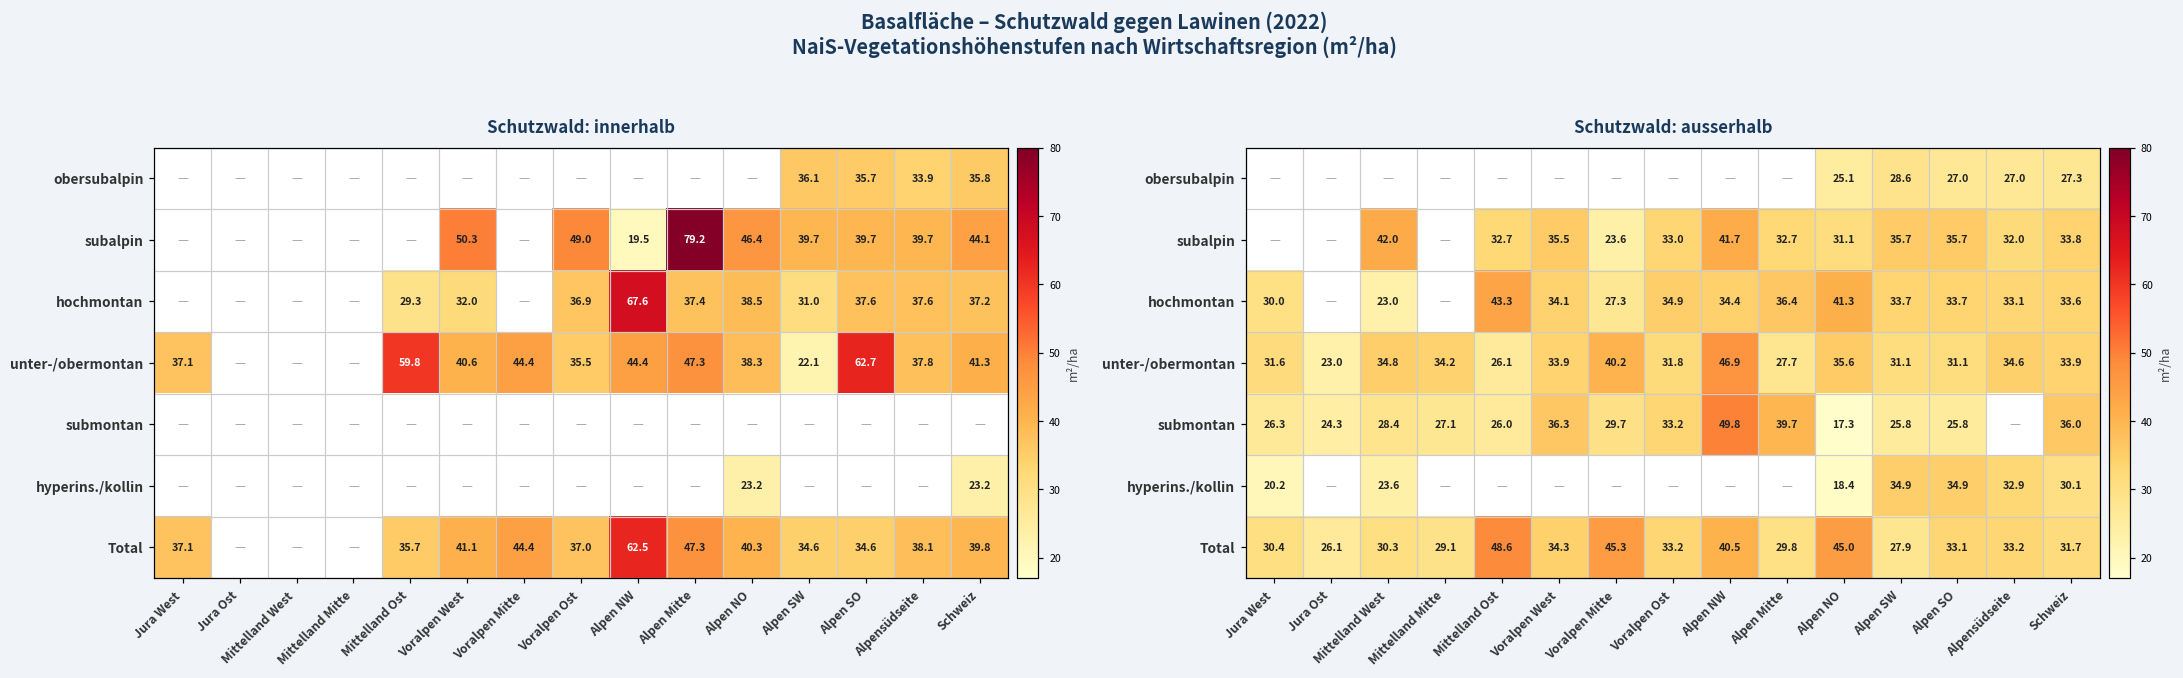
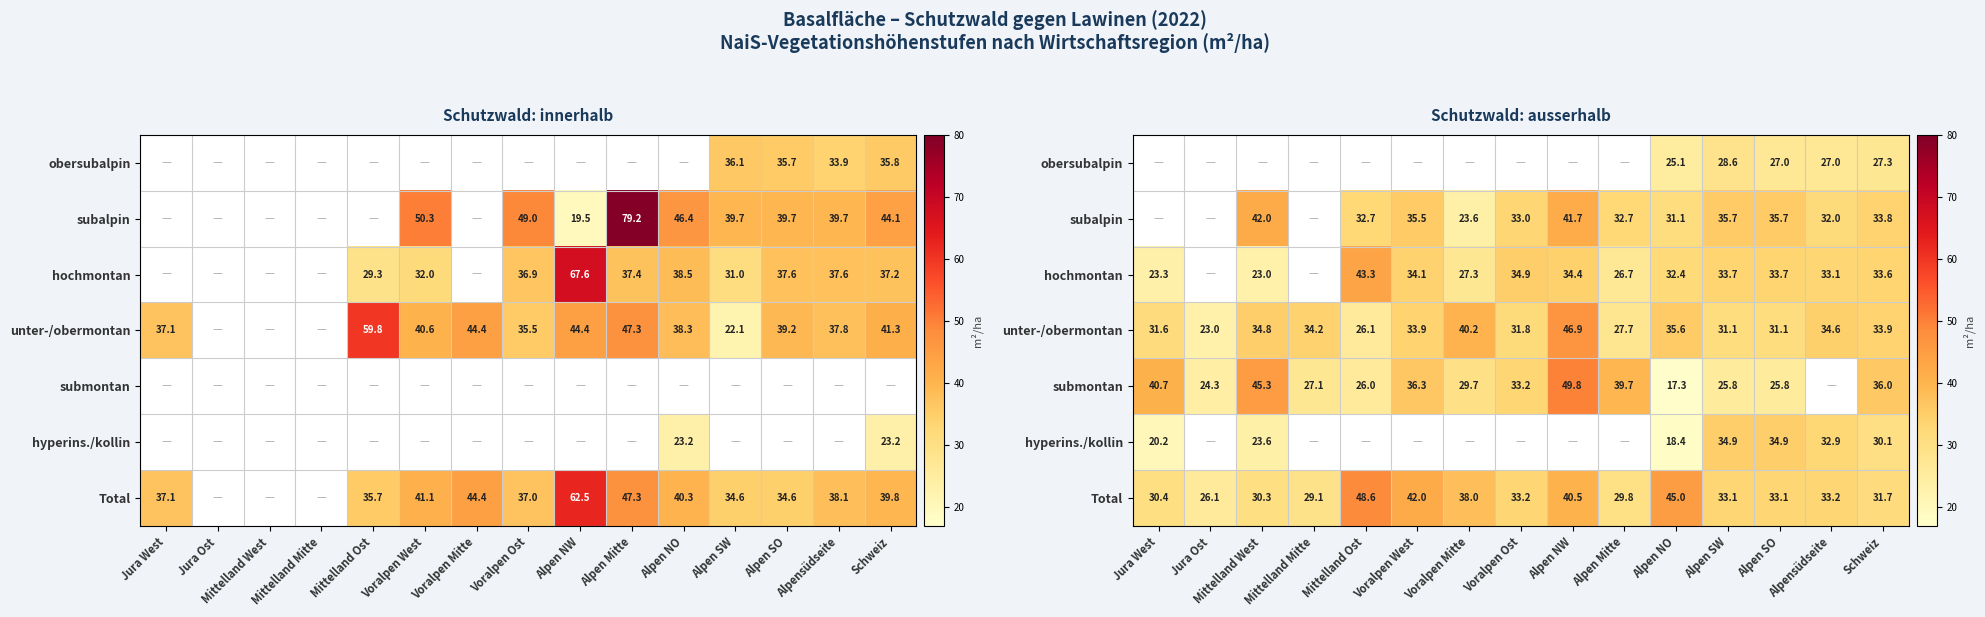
Schutzwald: innerhalb, unter-/obermontan, Alpen SO: 62.7 -> 39.2
Schutzwald: ausserhalb, hochmontan, Jura West: 30.0 -> 23.3
Schutzwald: ausserhalb, hochmontan, Alpen Mitte: 36.4 -> 26.7
Schutzwald: ausserhalb, hochmontan, Alpen NO: 41.3 -> 32.4
Schutzwald: ausserhalb, submontan, Jura West: 26.3 -> 40.7
Schutzwald: ausserhalb, submontan, Mittelland West: 28.4 -> 45.3
Schutzwald: ausserhalb, Total, Voralpen West: 34.3 -> 42.0
Schutzwald: ausserhalb, Total, Voralpen Mitte: 45.3 -> 38.0
Schutzwald: ausserhalb, Total, Alpen SW: 27.9 -> 33.1
